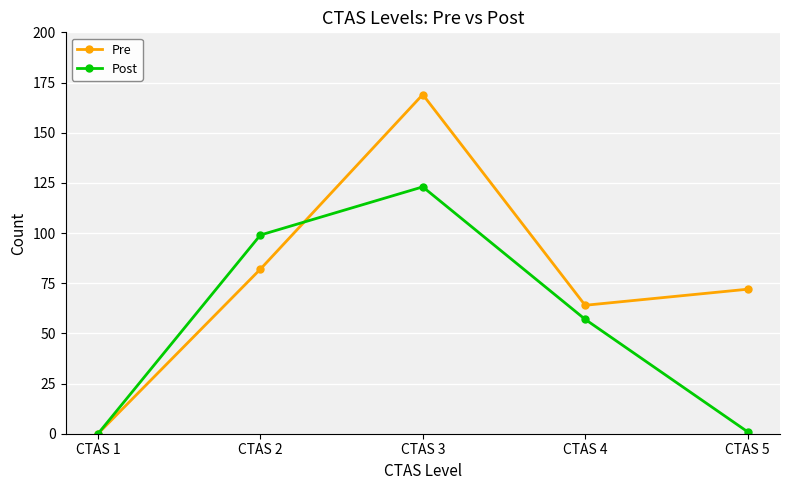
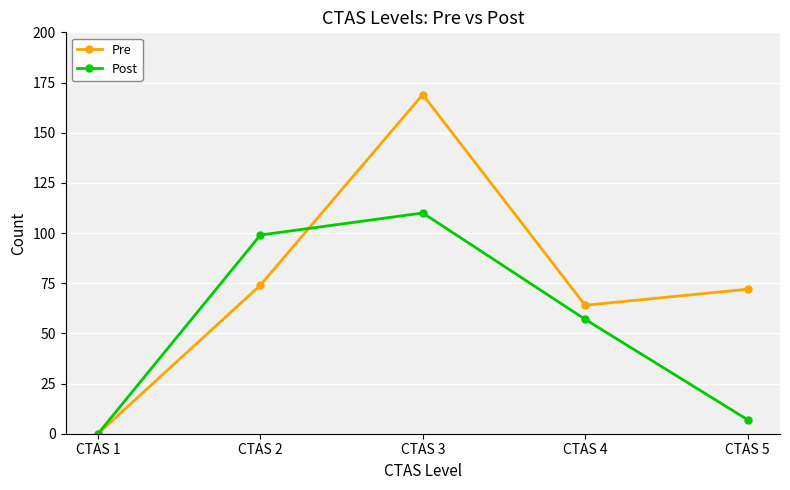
Pre, CTAS 2: 82 -> 74
Post, CTAS 3: 123 -> 110
Post, CTAS 5: 1 -> 7
